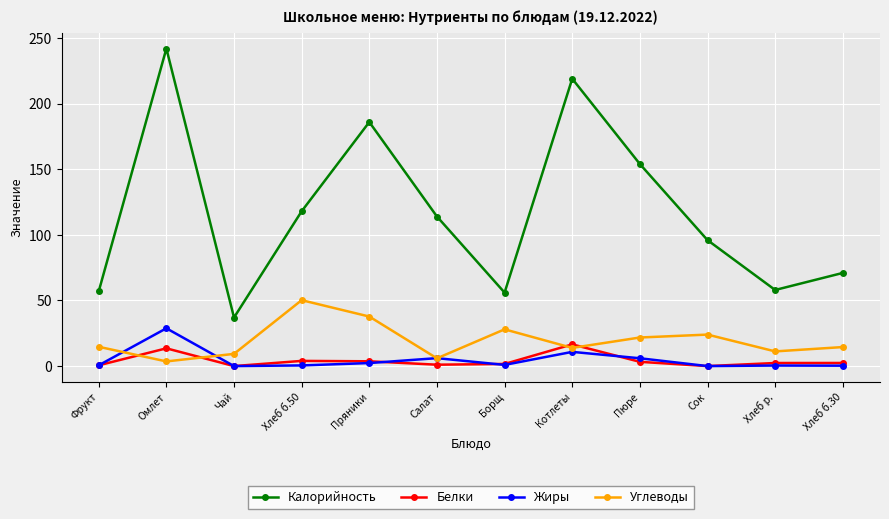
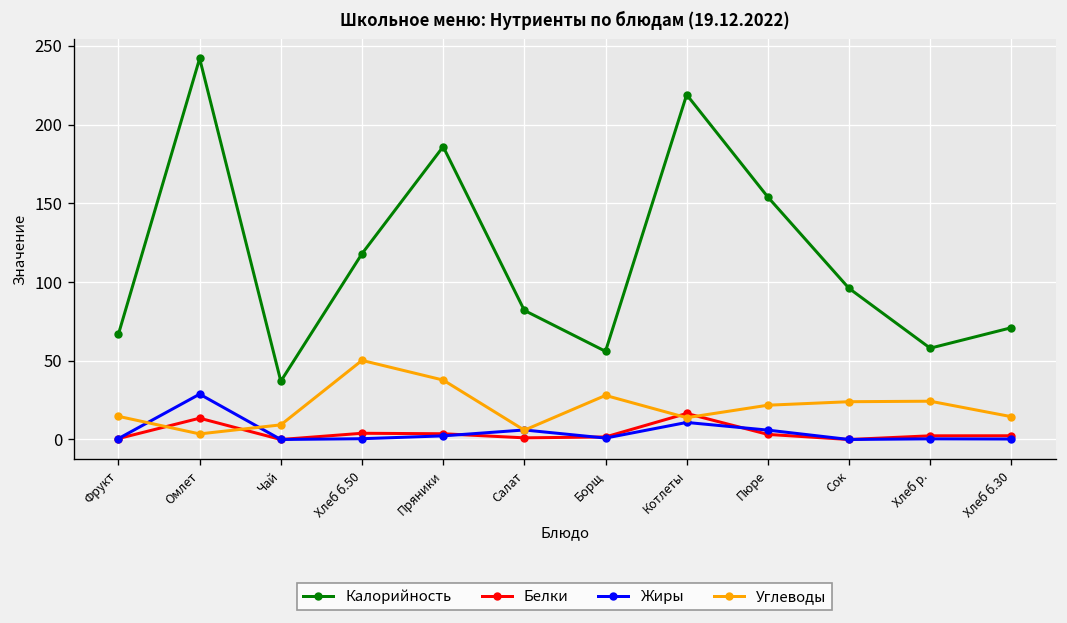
Калорийность, Фрукт: 57 -> 67
Калорийность, Салат: 114 -> 82
Углеводы, Хлеб р.: 11 -> 24
